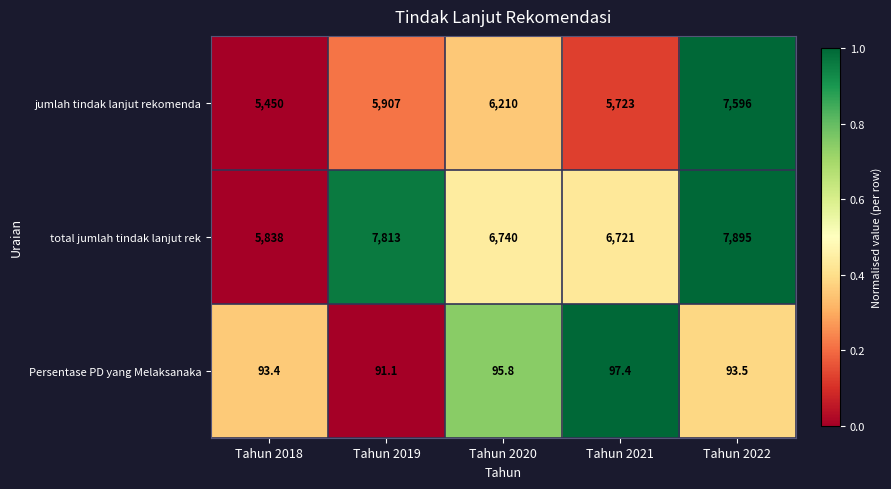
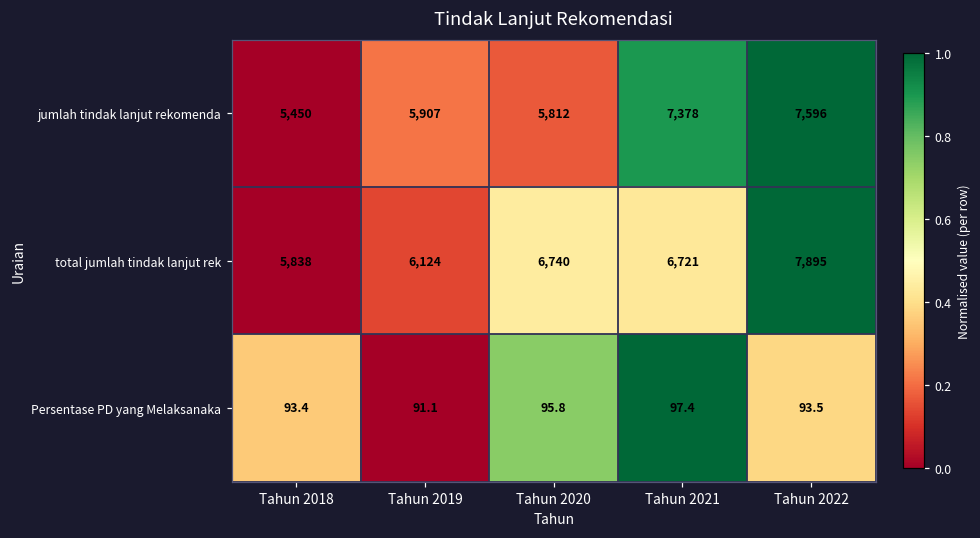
jumlah tindak lanjut rekomenda, Tahun 2020: 6,210 -> 5,812
jumlah tindak lanjut rekomenda, Tahun 2021: 5,723 -> 7,378
total jumlah tindak lanjut rek, Tahun 2019: 7,813 -> 6,124
